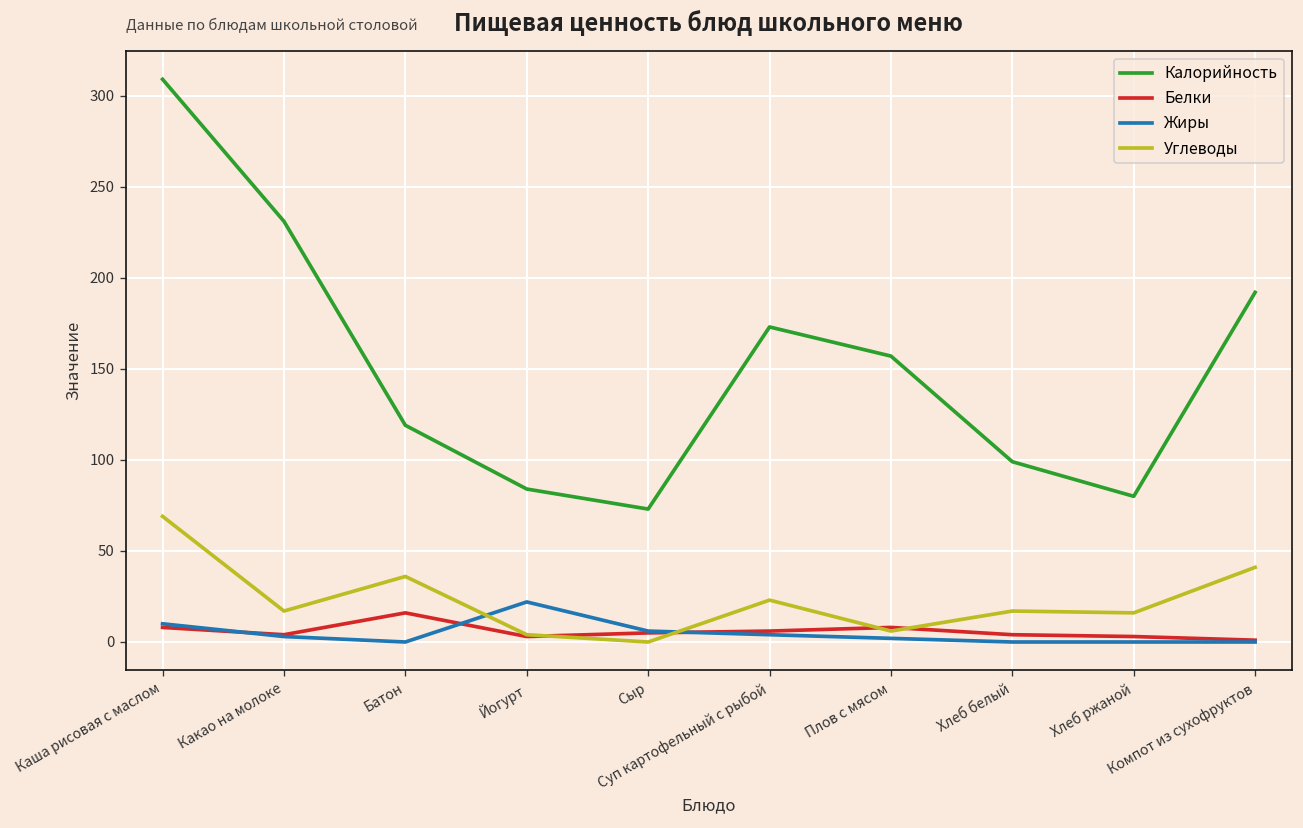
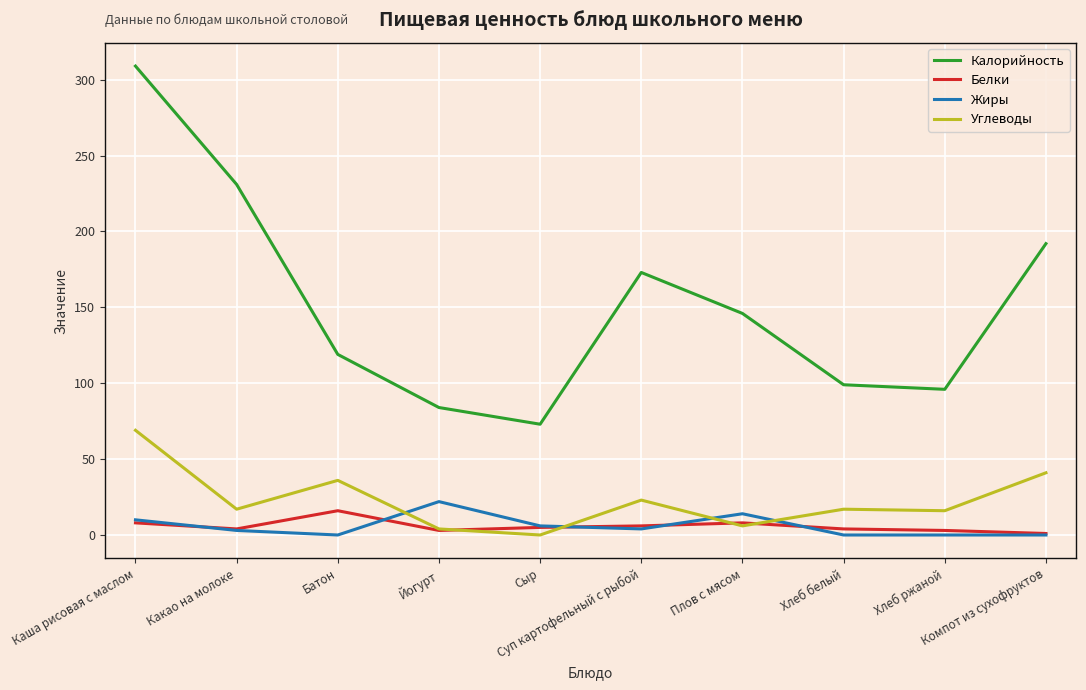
Калорийность, Плов с мясом: 157 -> 146
Жиры, Плов с мясом: 2 -> 14
Калорийность, Хлеб ржаной: 80 -> 96
